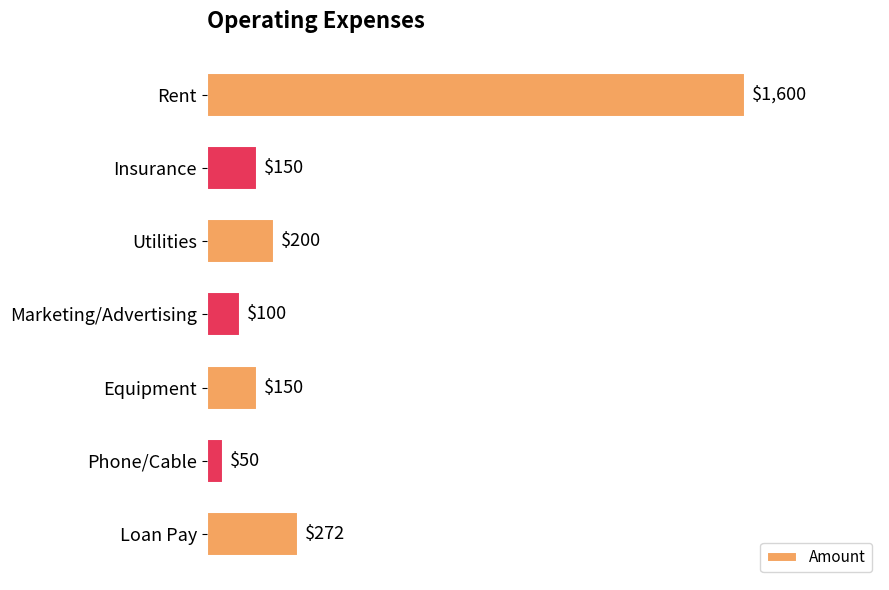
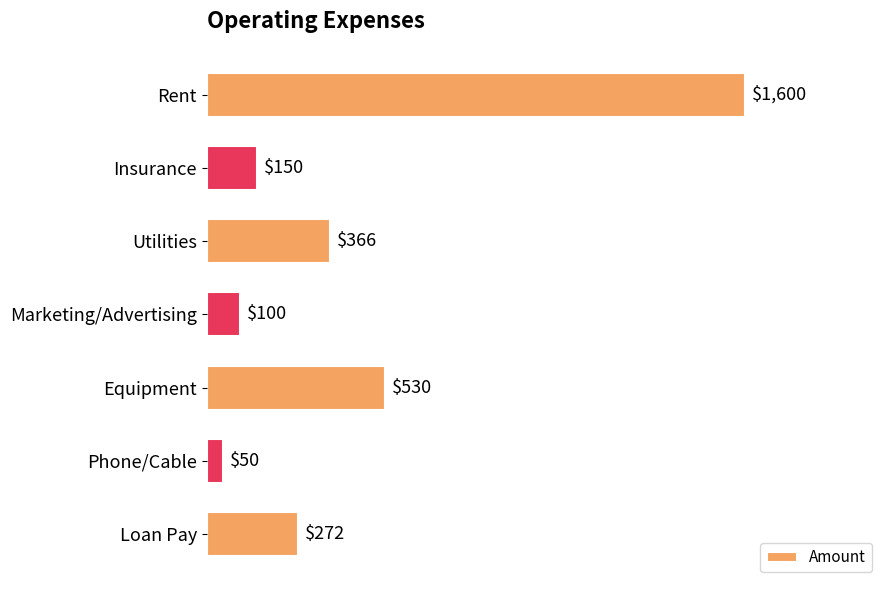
Utilities: $200 -> $366
Equipment: $150 -> $530
